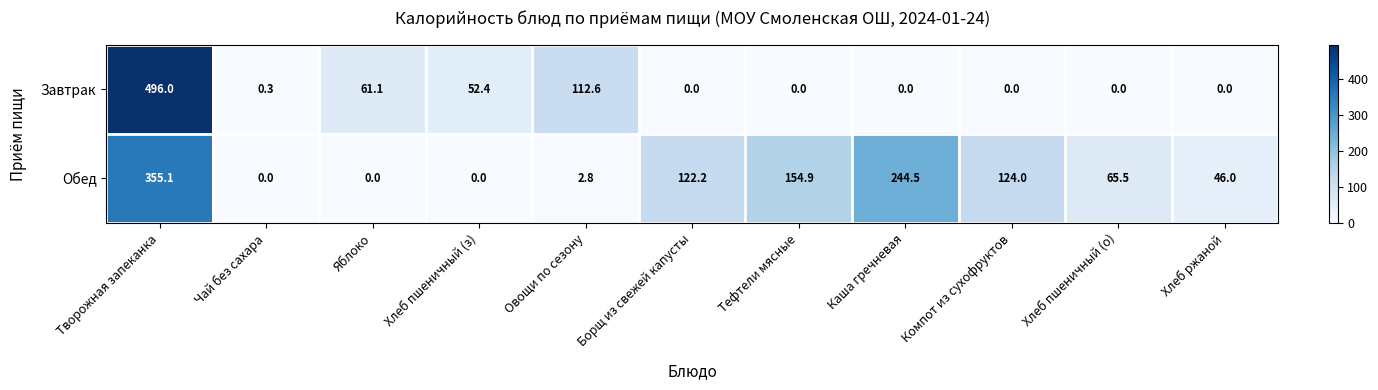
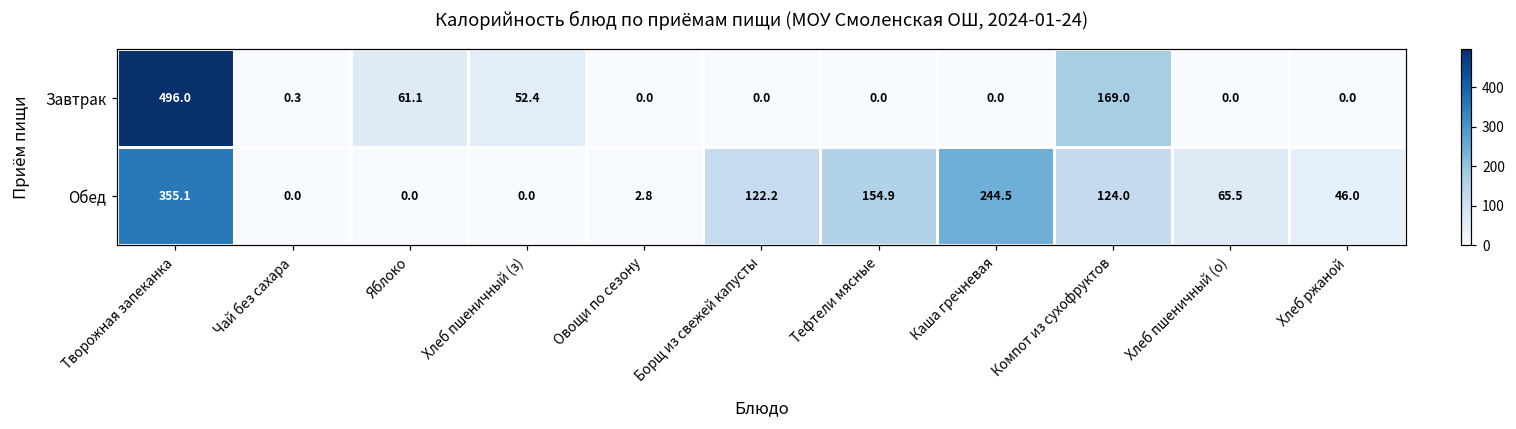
Завтрак, Овощи по сезону: 112.6 -> 0.0
Завтрак, Компот из сухофруктов: 0.0 -> 169.0
